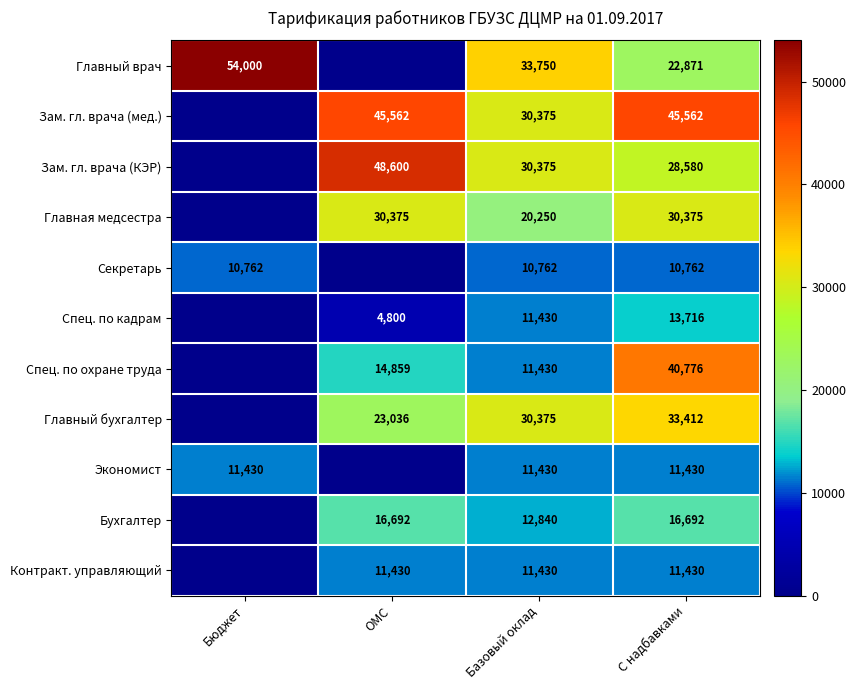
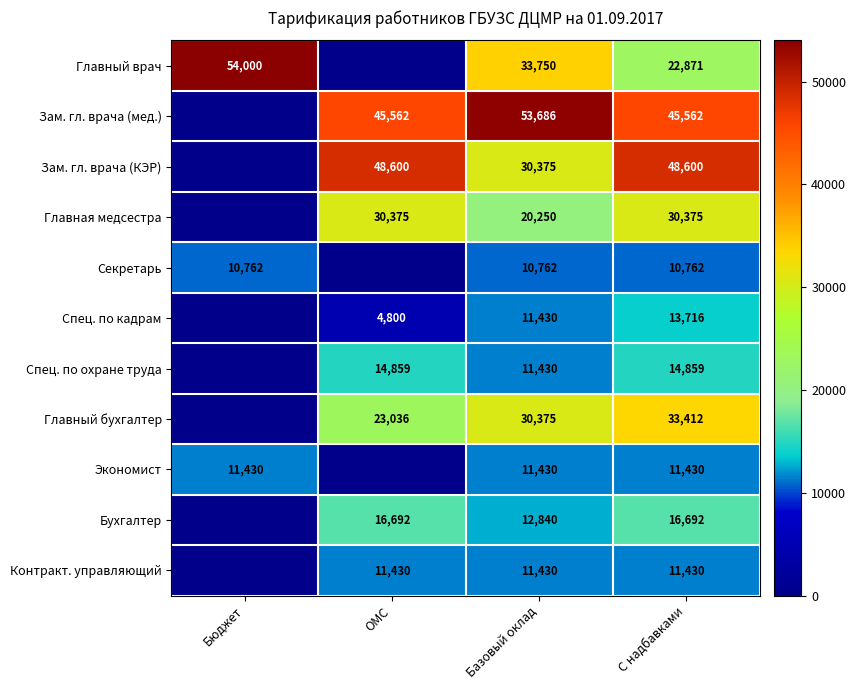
Зам. гл. врача (мед.), Базовый оклад: 30,375 -> 53,686
Зам. гл. врача (КЭР), С надбавками: 28,580 -> 48,600
Спец. по охране труда, С надбавками: 40,776 -> 14,859
